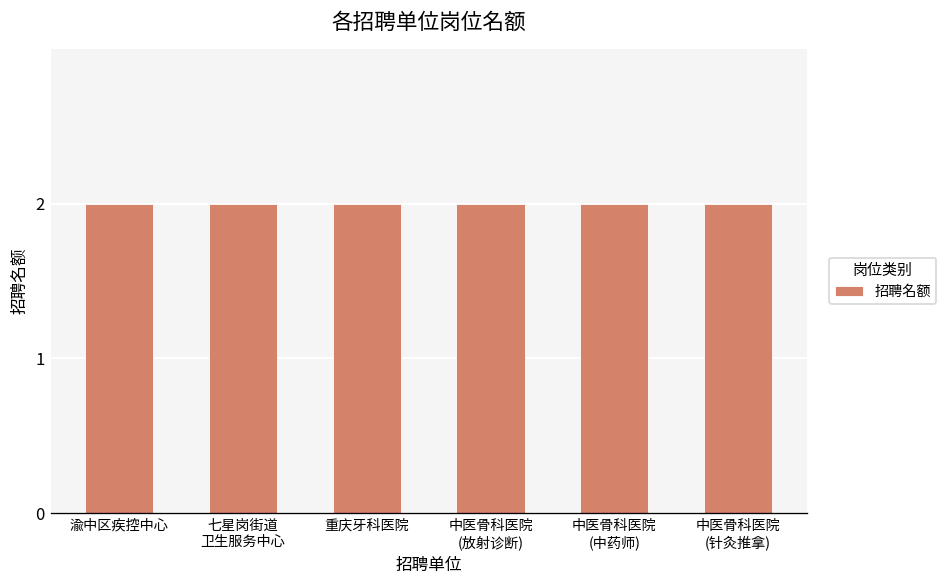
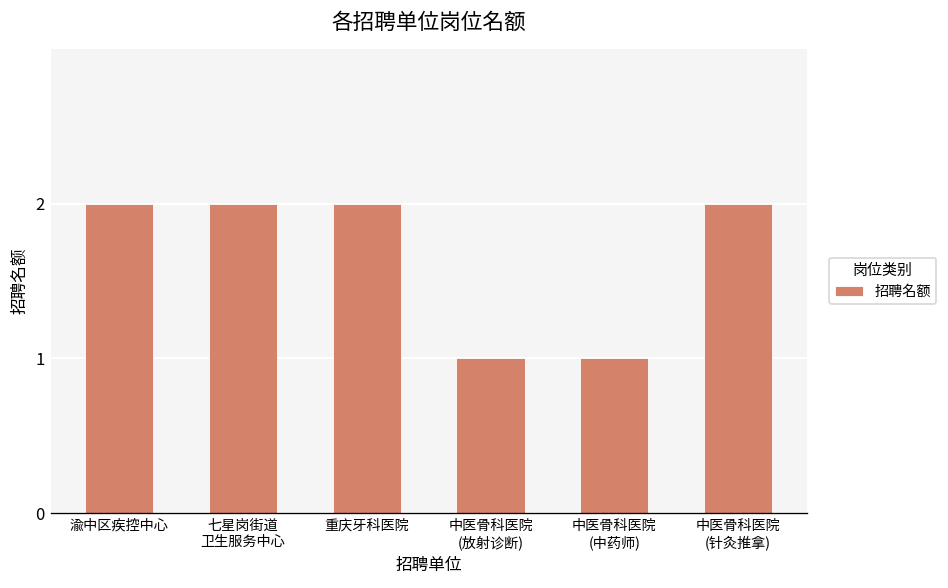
中医骨科医院 (放射诊断): 2 -> 1
中医骨科医院 (中药师): 2 -> 1
